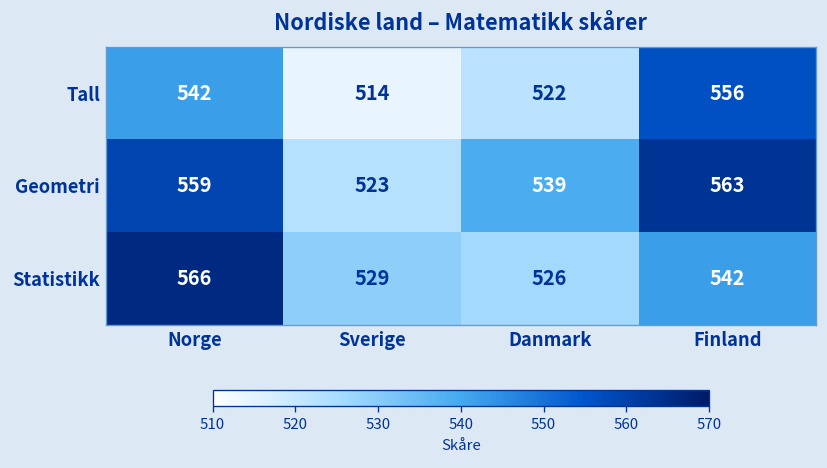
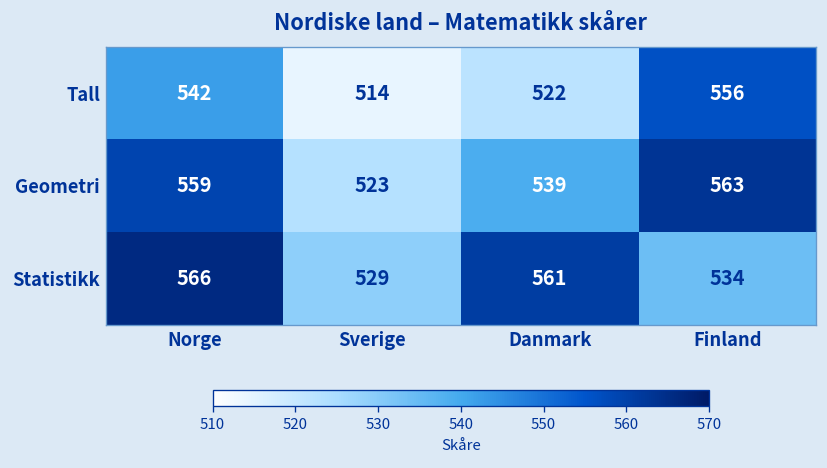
Statistikk, Danmark: 526 -> 561
Statistikk, Finland: 542 -> 534
